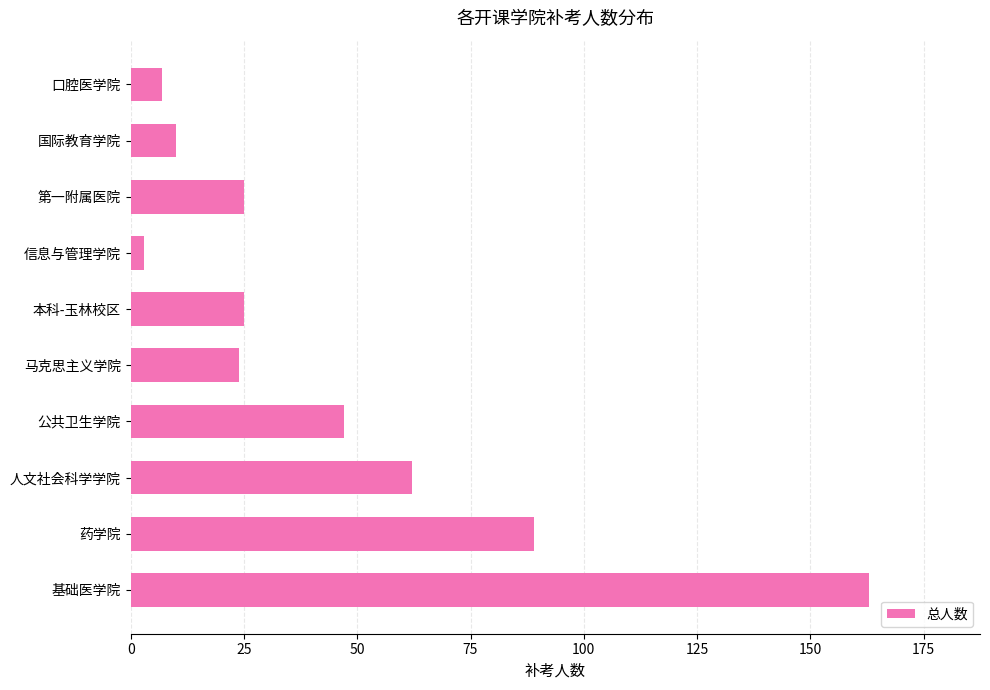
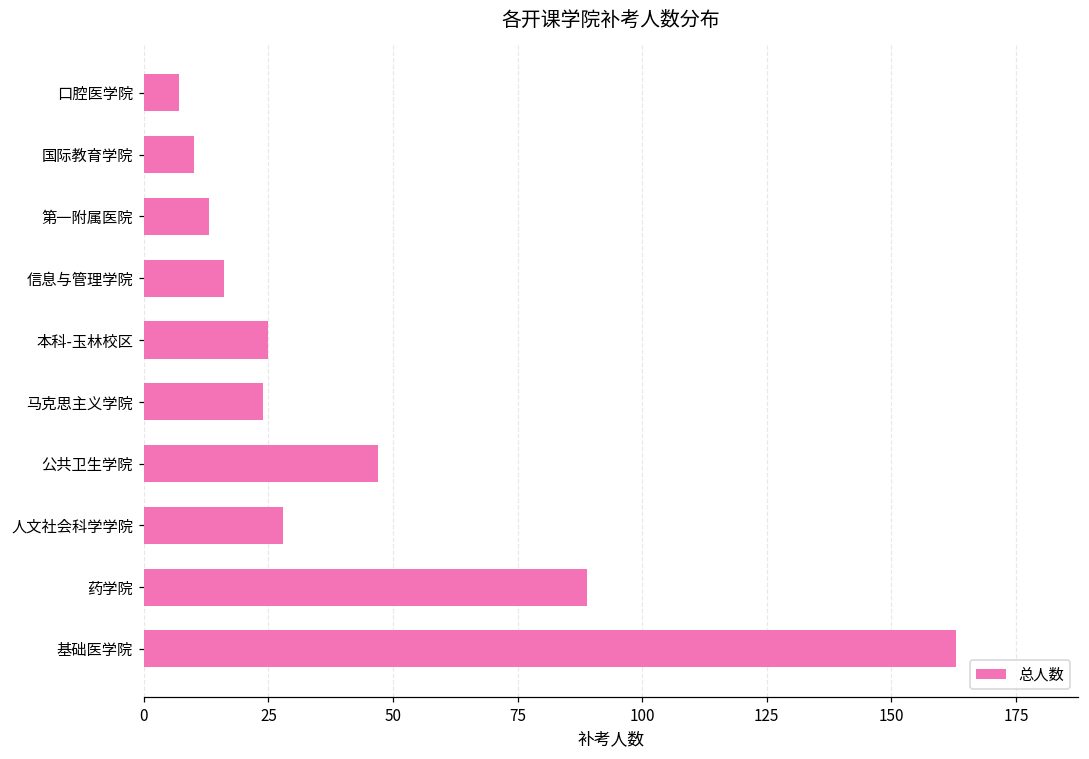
第一附属医院: 25 -> 13
信息与管理学院: 3 -> 16
人文社会科学学院: 62 -> 28
